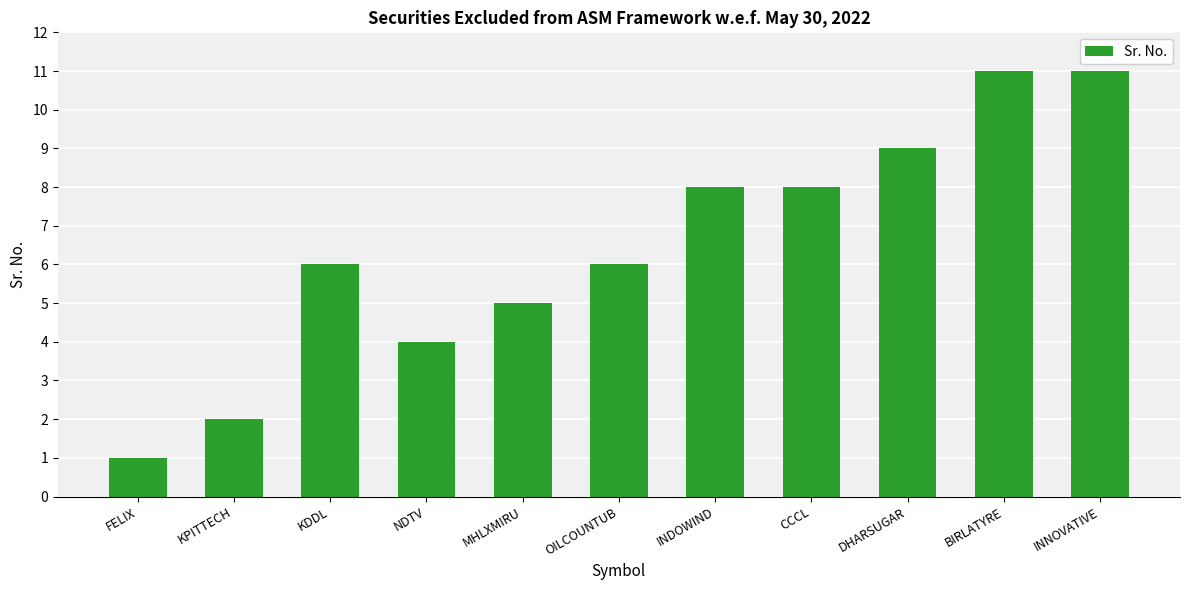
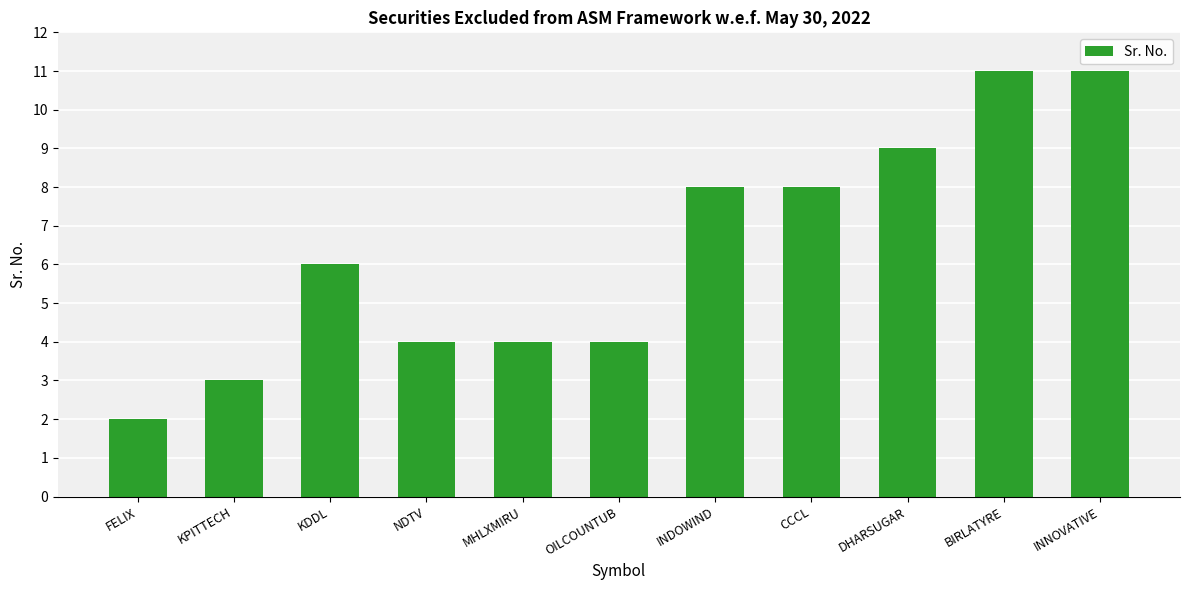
FELIX: 1 -> 2
KPITTECH: 2 -> 3
MHLXMIRU: 5 -> 4
OILCOUNTUB: 6 -> 4
